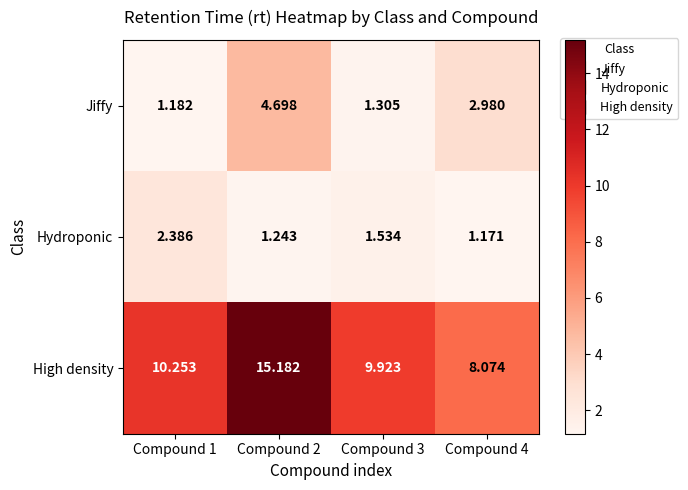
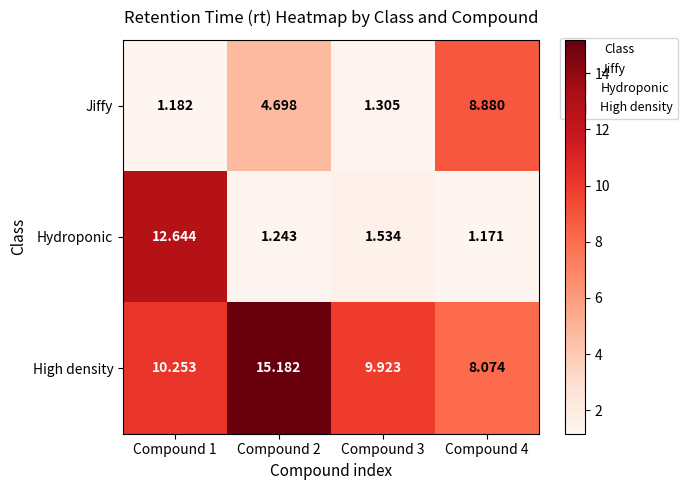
Jiffy, Compound 4: 2.980 -> 8.880
Hydroponic, Compound 1: 2.386 -> 12.644
